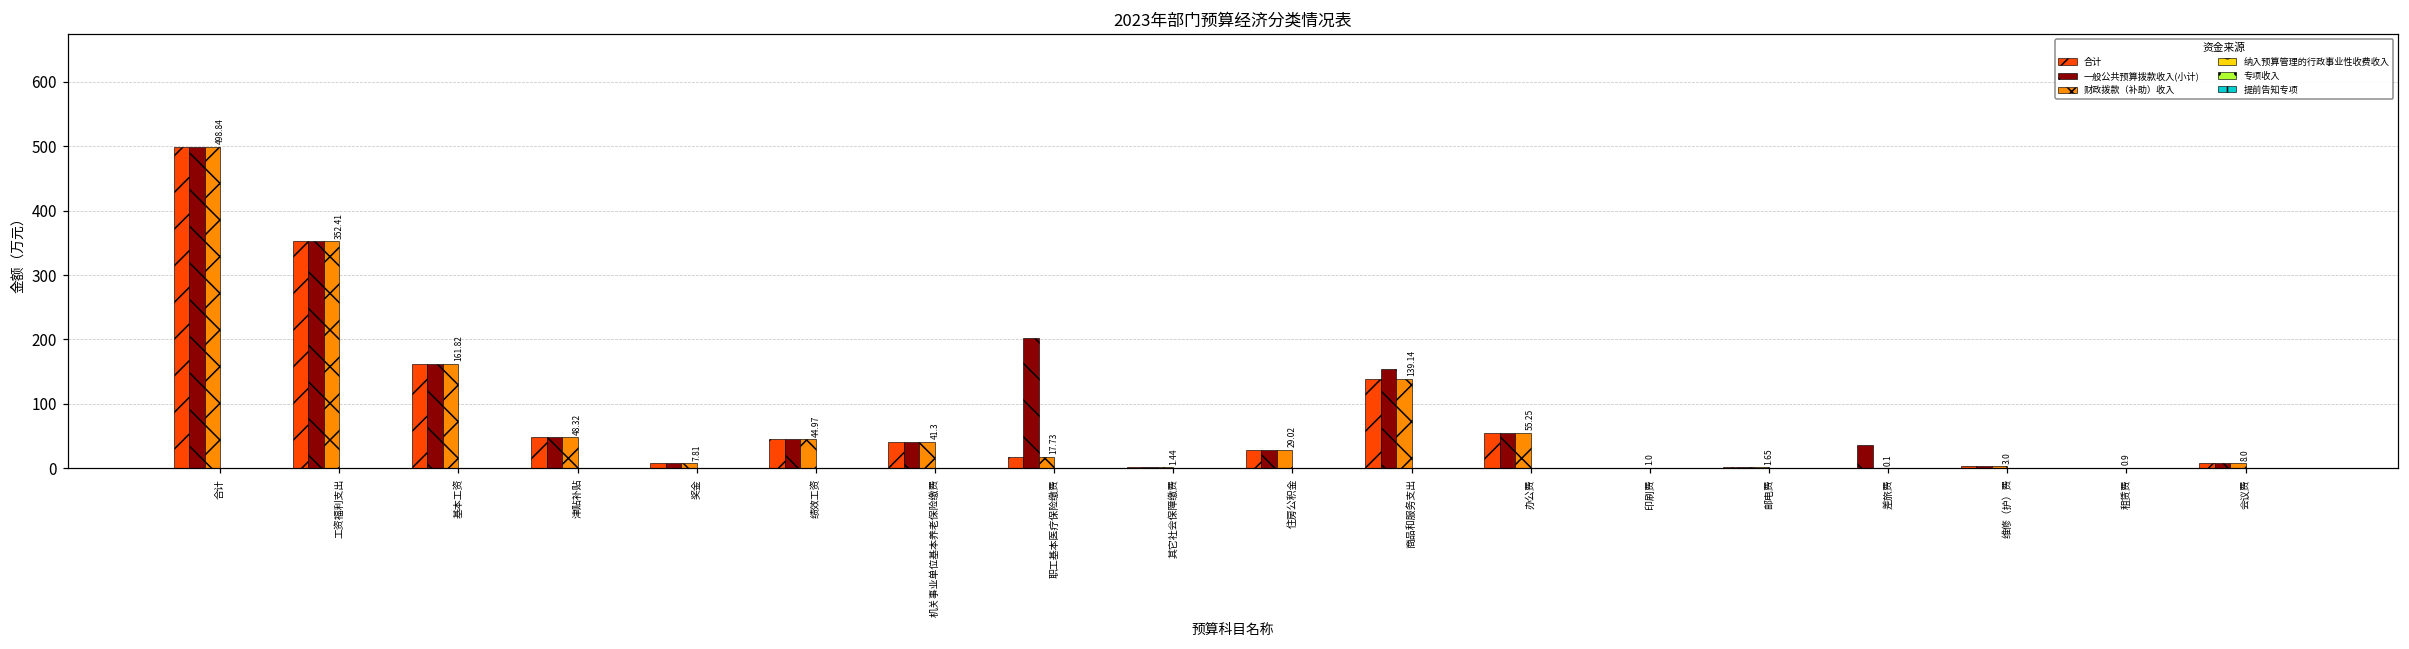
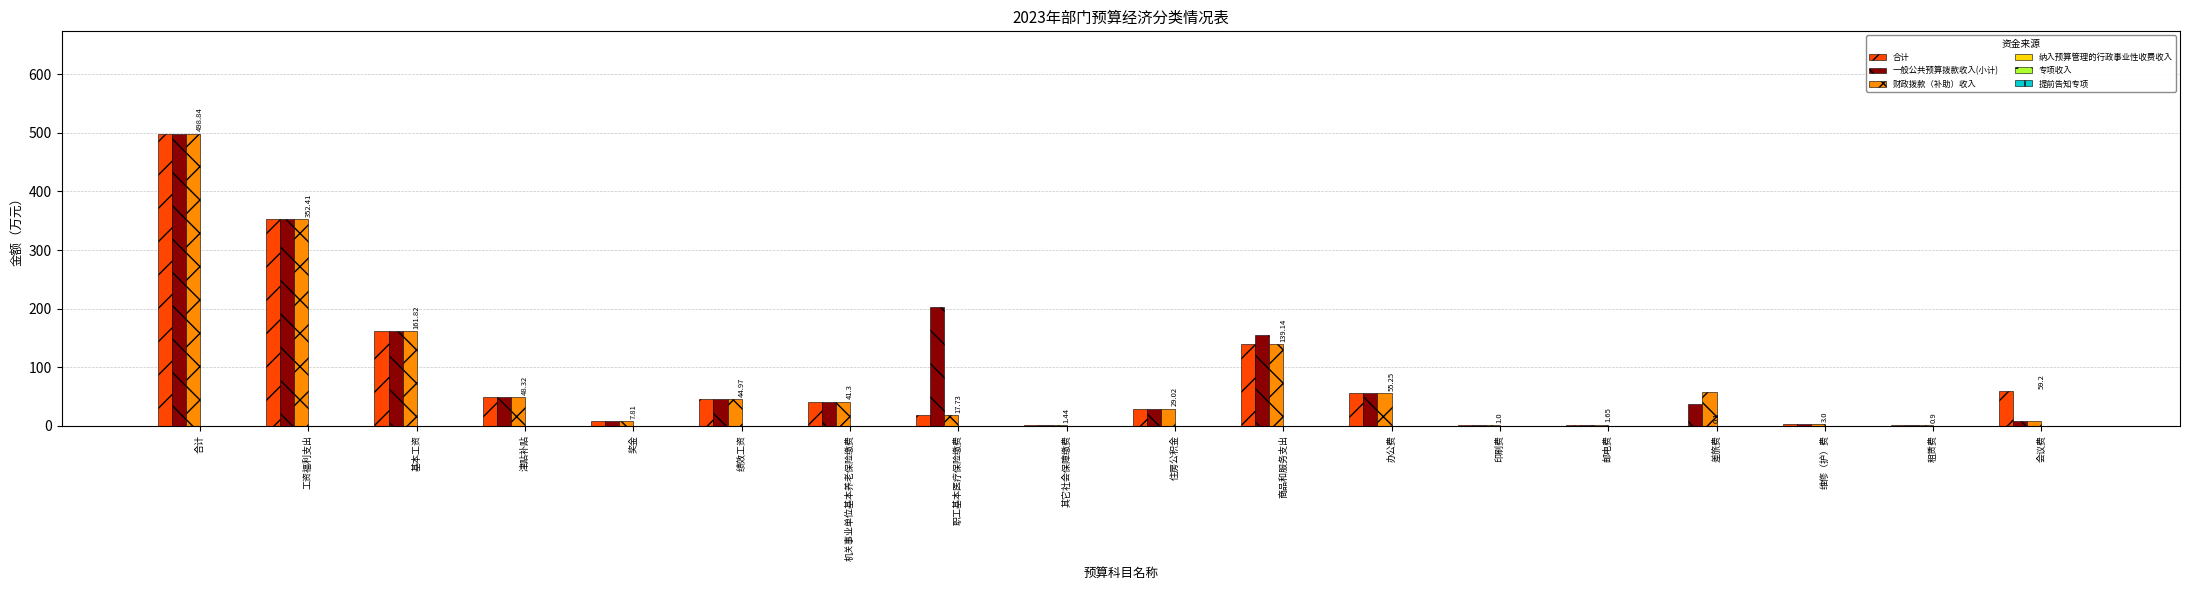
财政拨款（补助）收入, 差旅费: 0 -> 60
合计, 会议费: 8.0 -> 59.2
